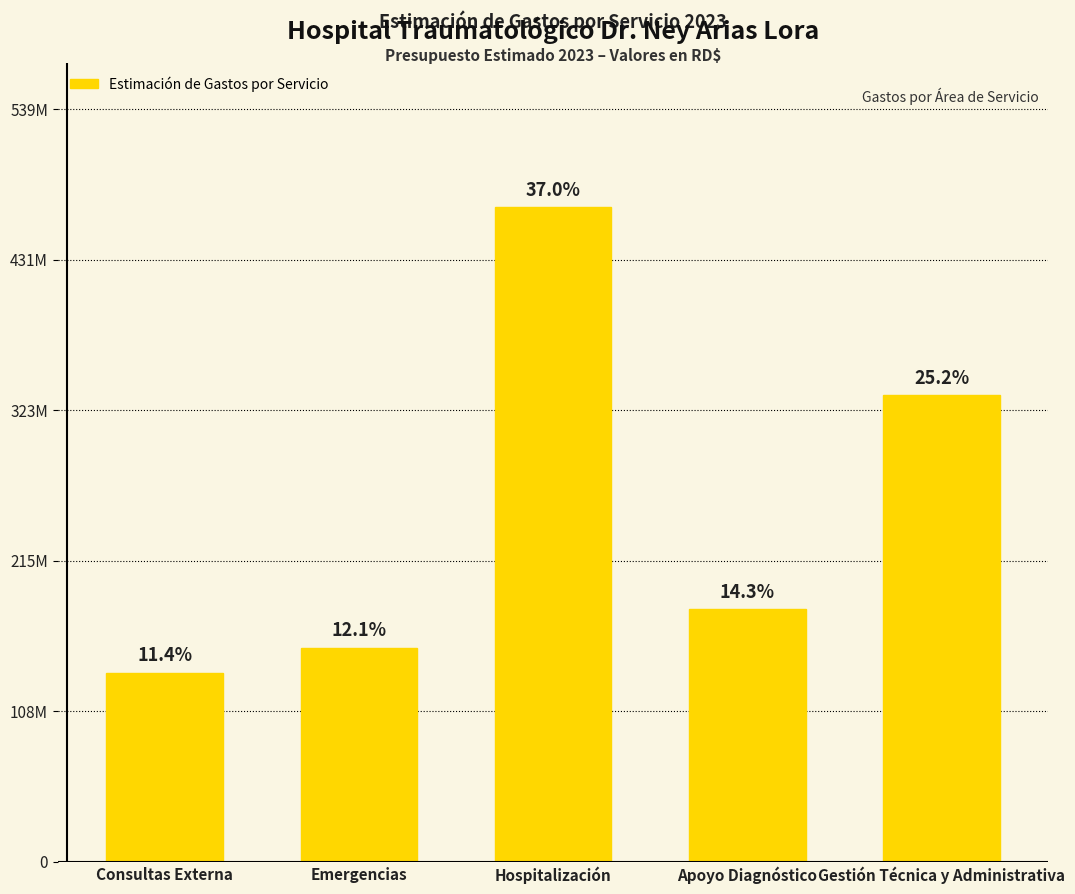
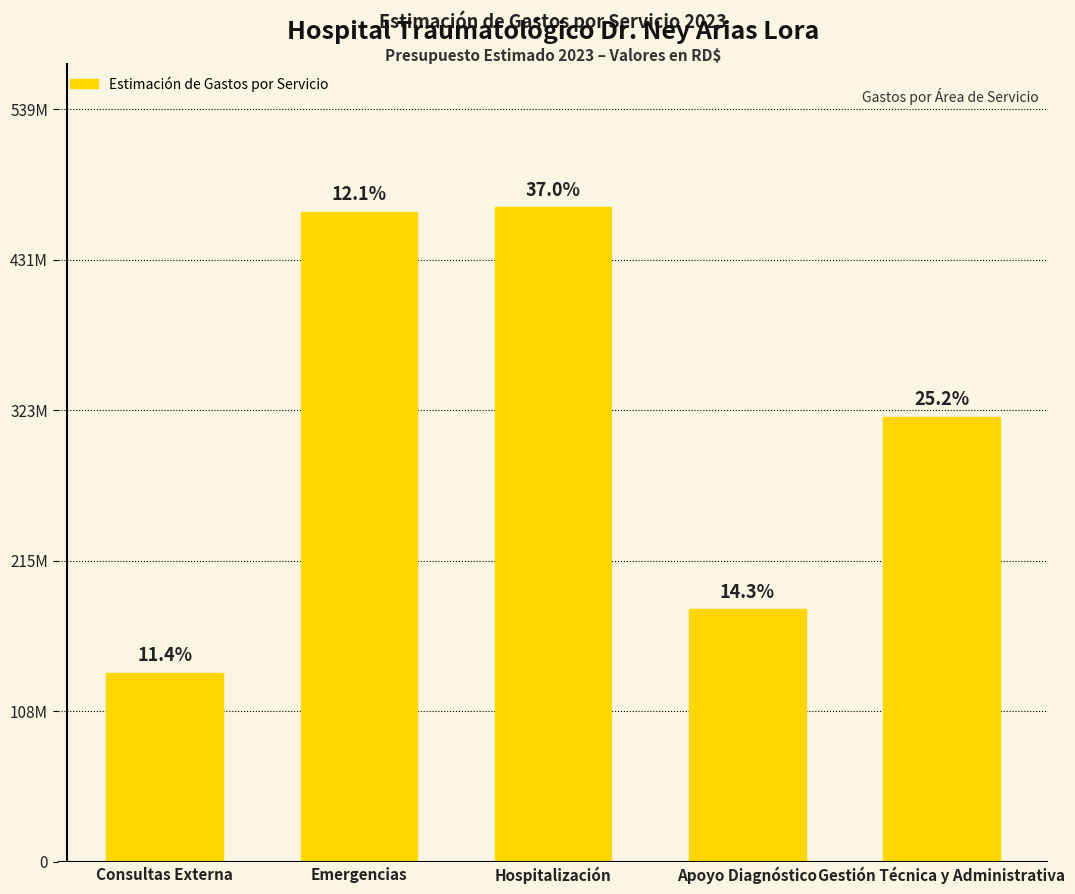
Emergencias: 153000000 -> 465000000
Gestión Técnica y Administrativa: 334000000 -> 319000000
